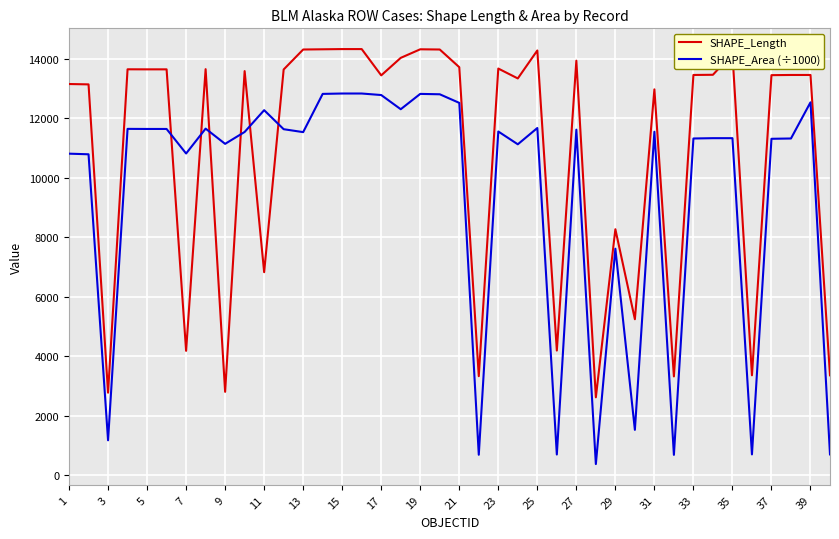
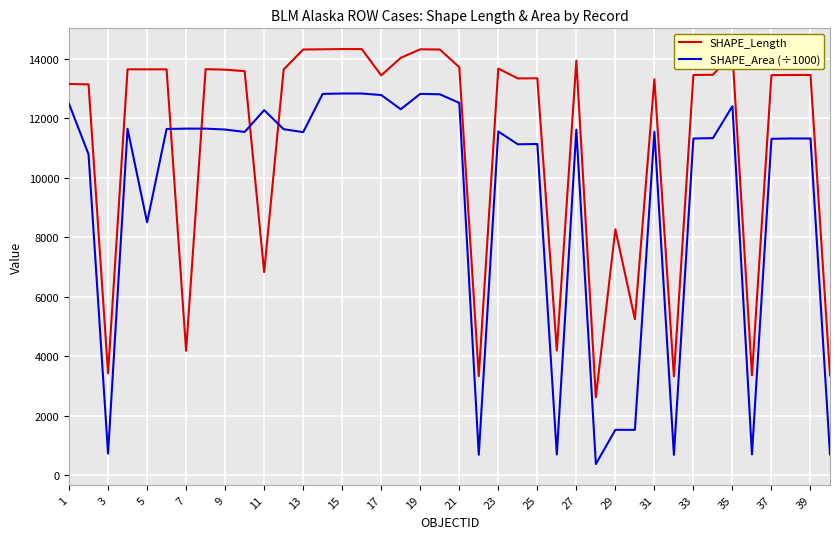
SHAPE_Area (÷1000), 1: 10800 -> 12500
SHAPE_Length, 3: 2800 -> 3400
SHAPE_Area (÷1000), 3: 1200 -> 700
SHAPE_Area (÷1000), 5: 11600 -> 8500
SHAPE_Area (÷1000), 7: 10800 -> 11700
SHAPE_Length, 9: 2800 -> 13600
SHAPE_Area (÷1000), 9: 11100 -> 11600
SHAPE_Length, 25: 14300 -> 13400
SHAPE_Area (÷1000), 25: 11700 -> 11100
SHAPE_Area (÷1000), 29: 7600 -> 1500
SHAPE_Length, 31: 13000 -> 13300
SHAPE_Area (÷1000), 35: 11300 -> 12400
SHAPE_Area (÷1000), 39: 12500 -> 11300
